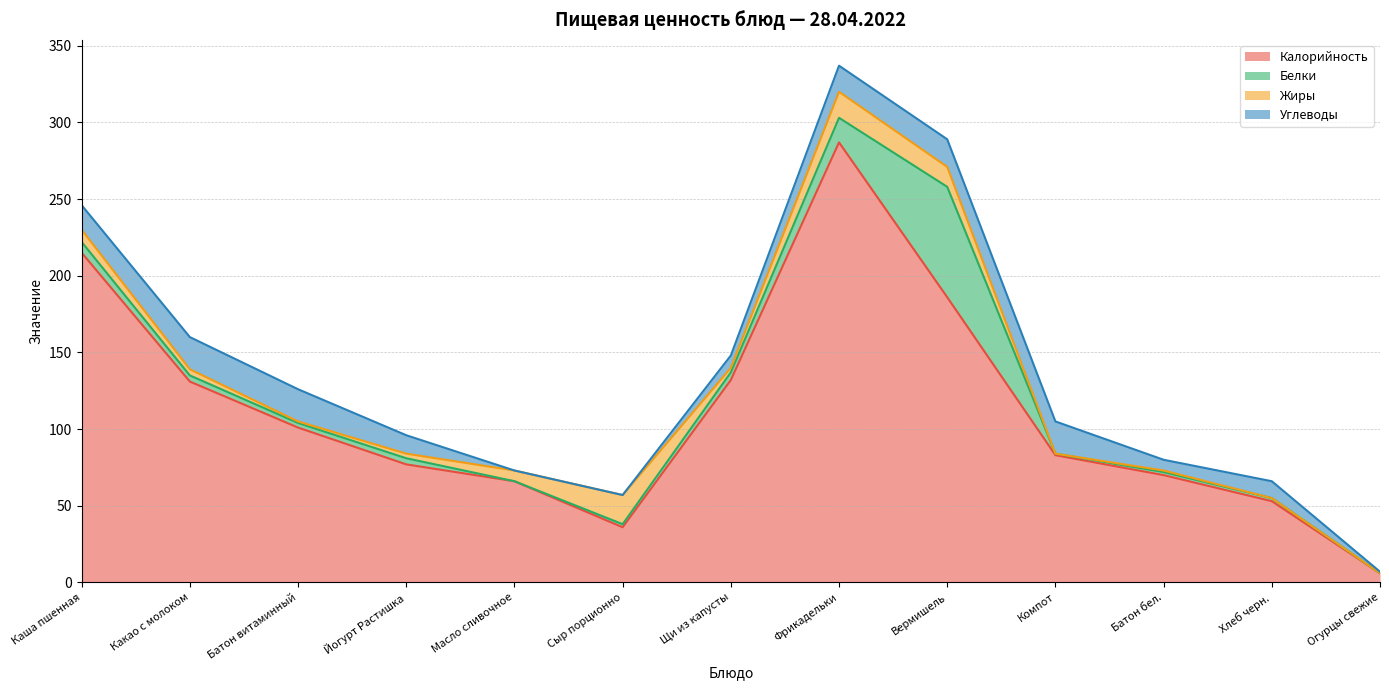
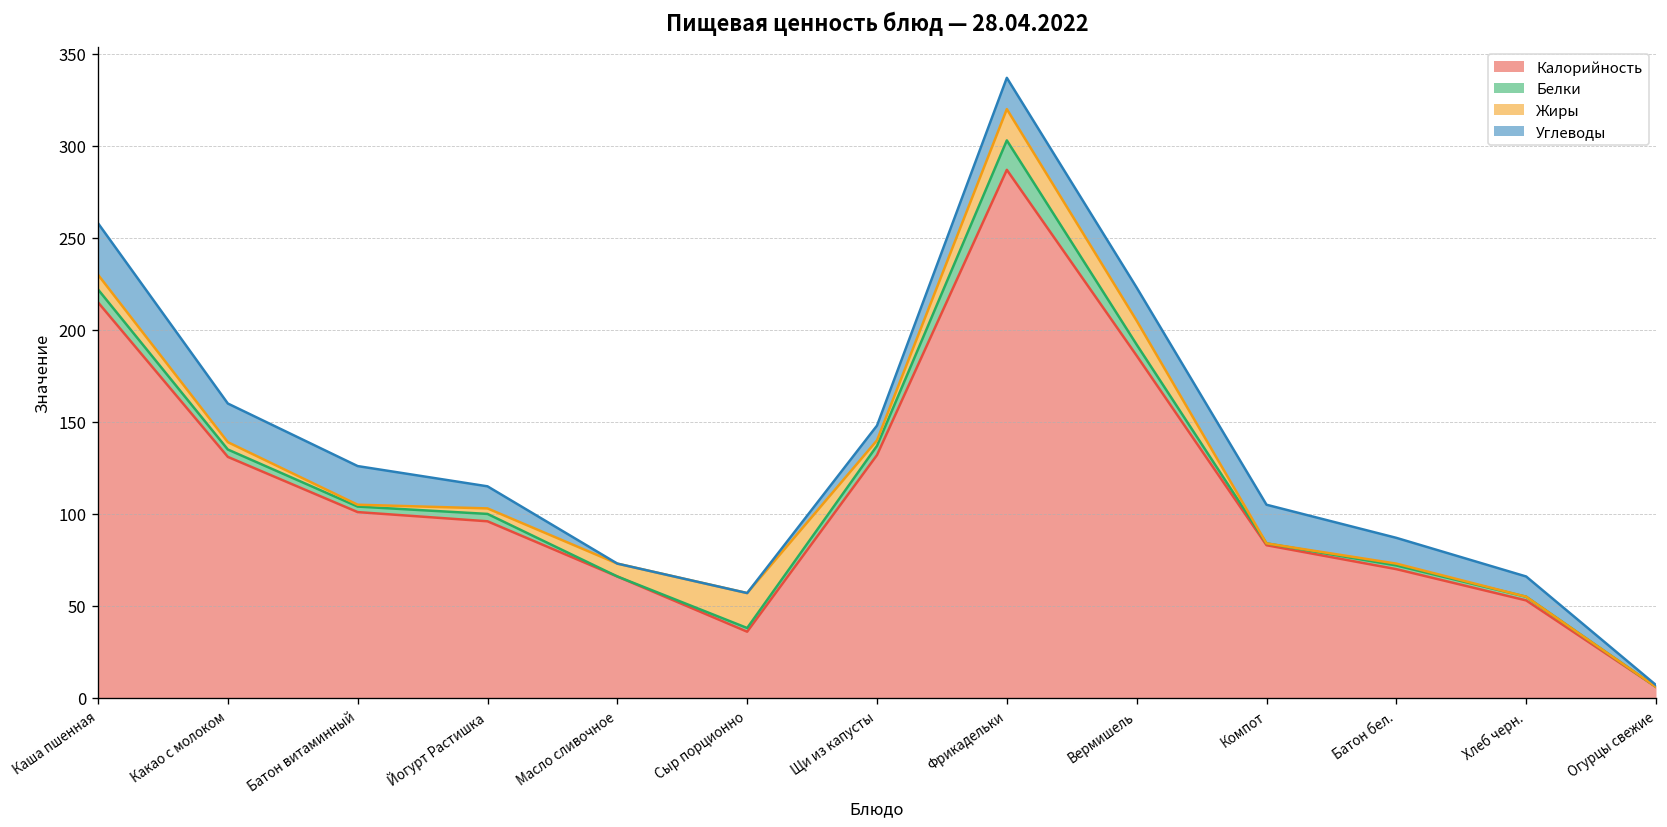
Углеводы, Каша пшенная: 16 -> 28
Калорийность, Йогурт Растишка: 77 -> 96
Белки, Вермишель: 72 -> 6
Углеводы, Батон бел.: 7 -> 14
